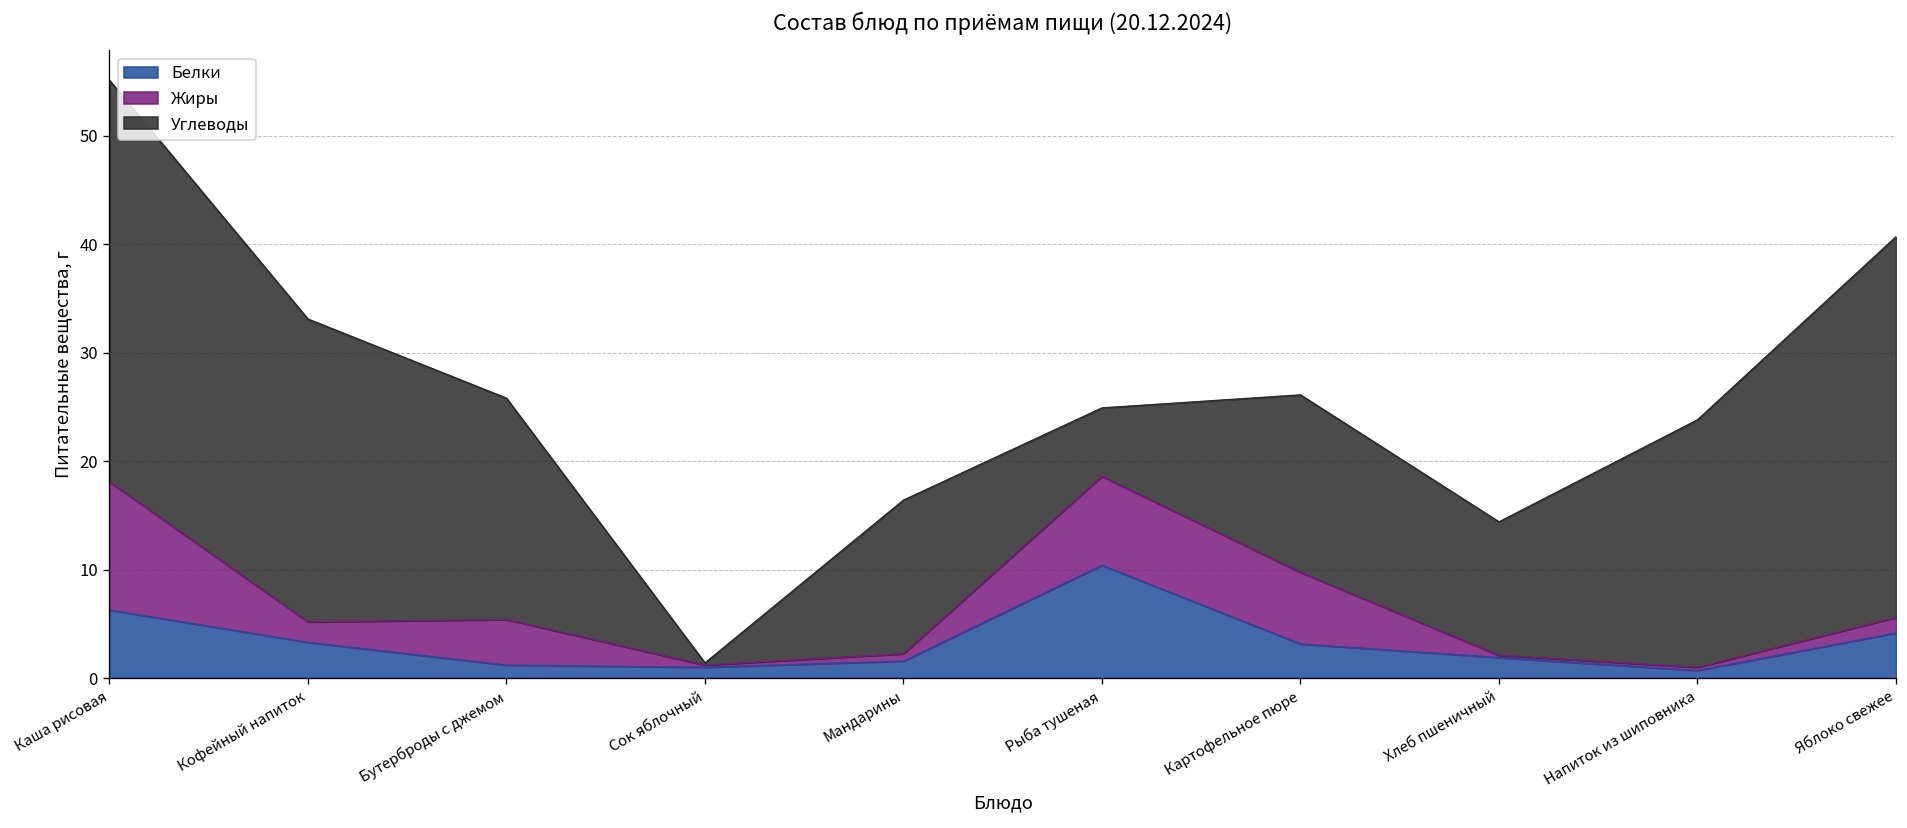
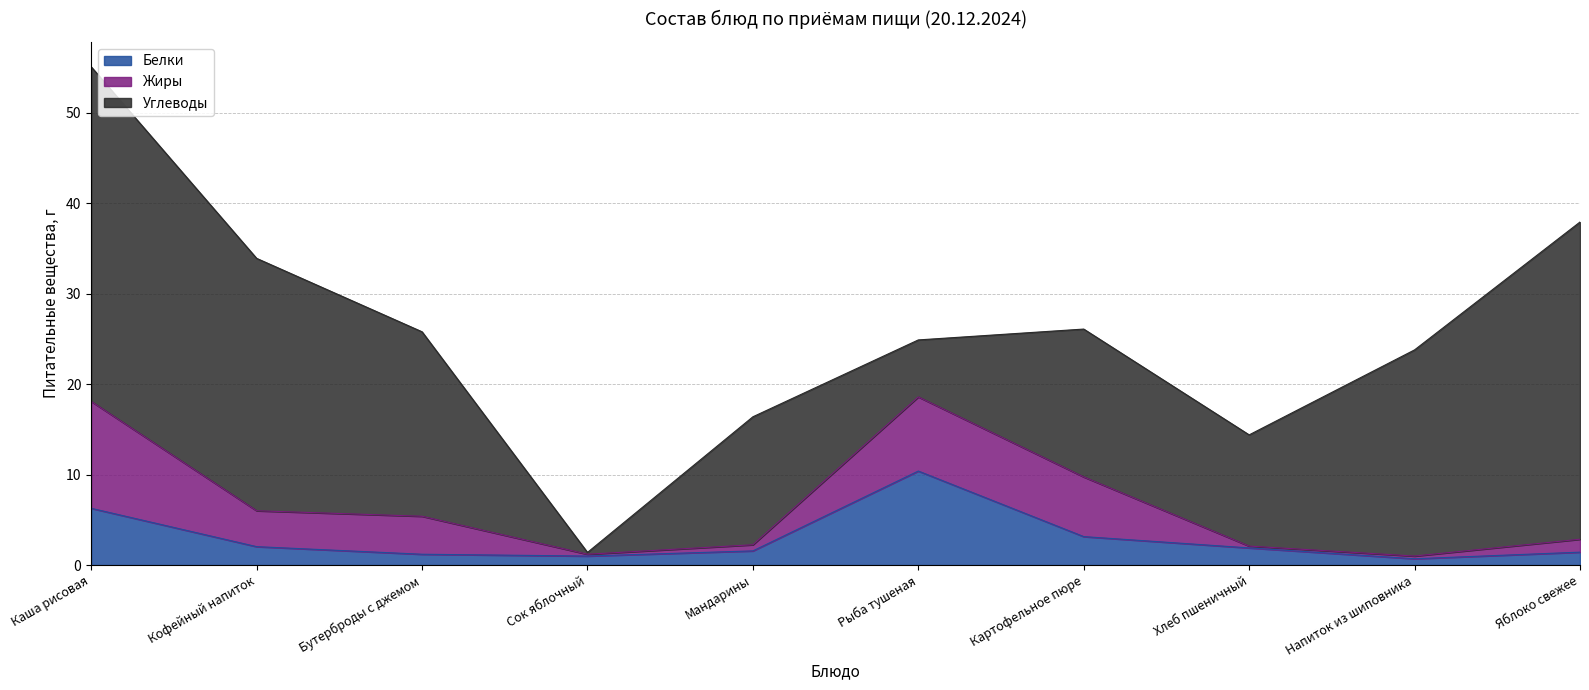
Белки, Кофейный напиток: 3 -> 2
Жиры, Кофейный напиток: 2 -> 4
Белки, Яблоко свежее: 4 -> 1
